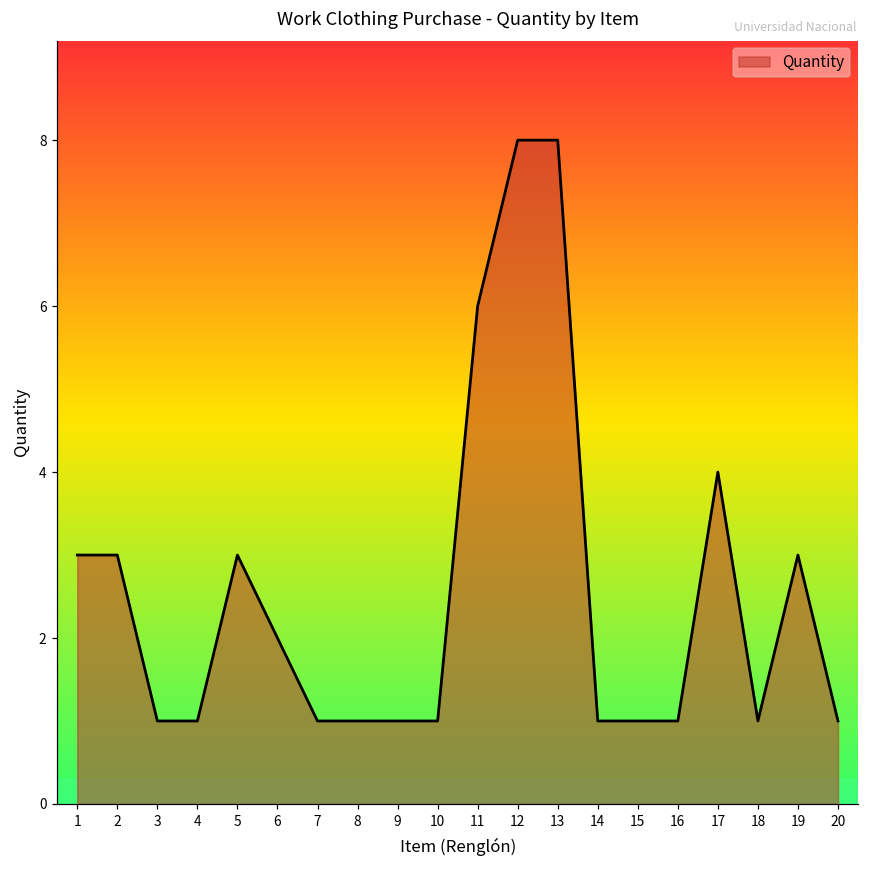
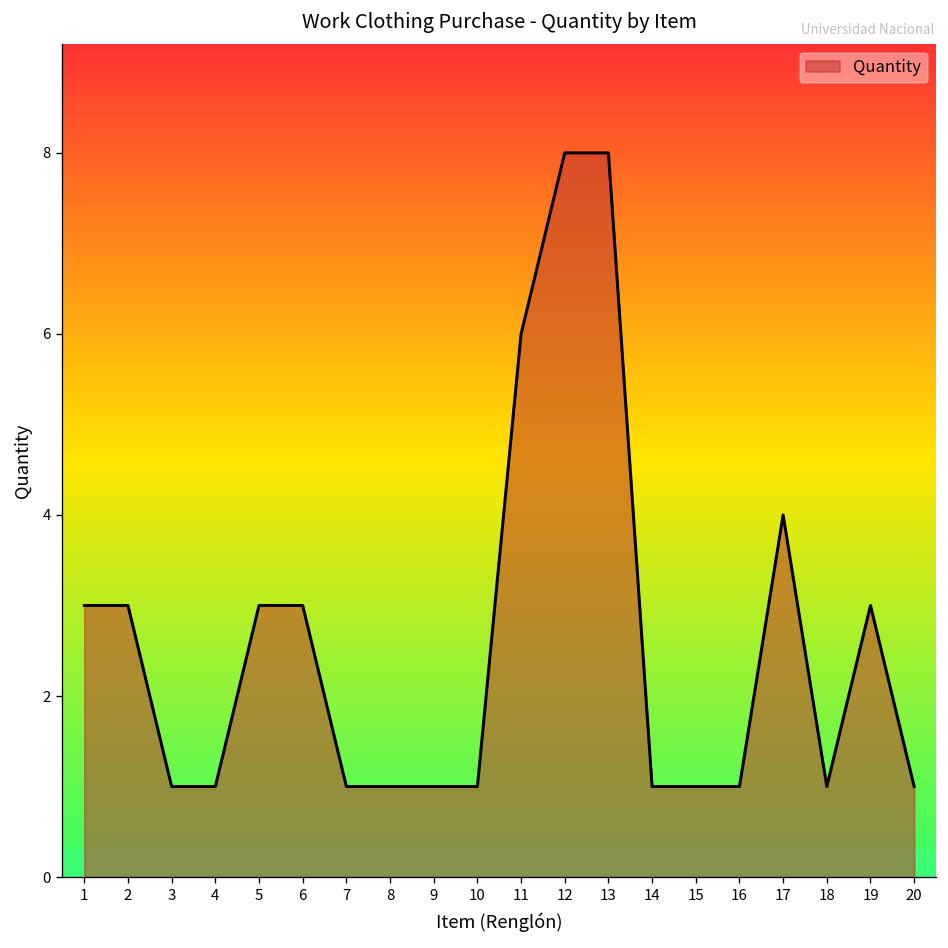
6: 2 -> 3
